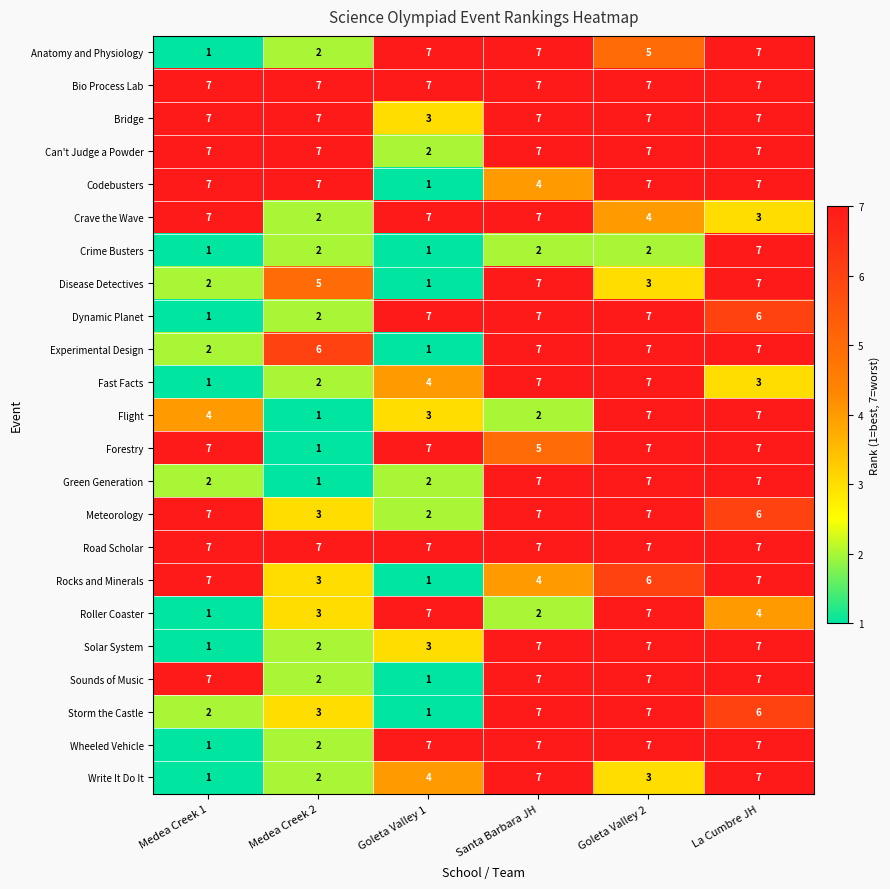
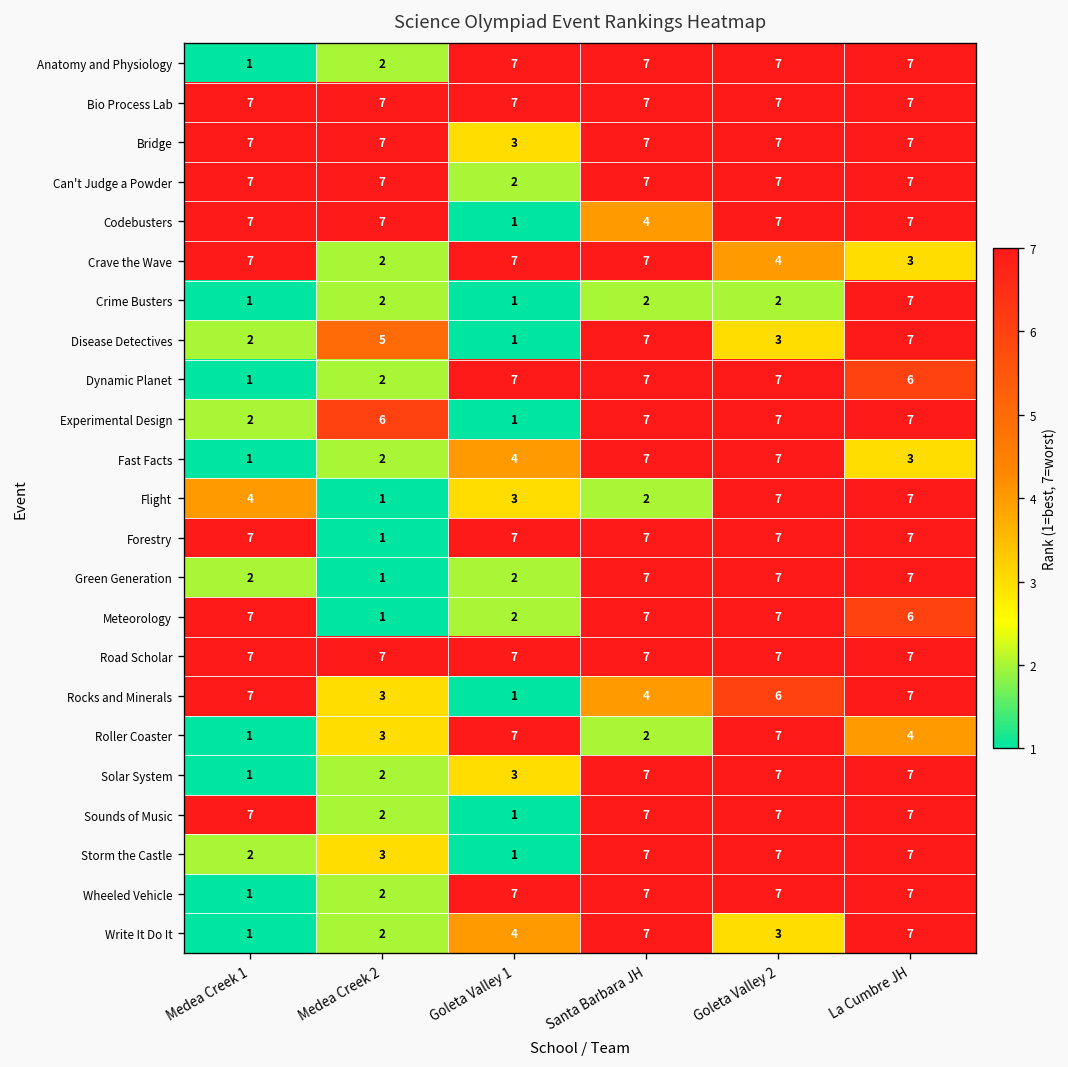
Anatomy and Physiology, Goleta Valley 2: 5 -> 7
Forestry, Santa Barbara JH: 5 -> 7
Meteorology, Medea Creek 2: 3 -> 1
Storm the Castle, La Cumbre JH: 6 -> 7
